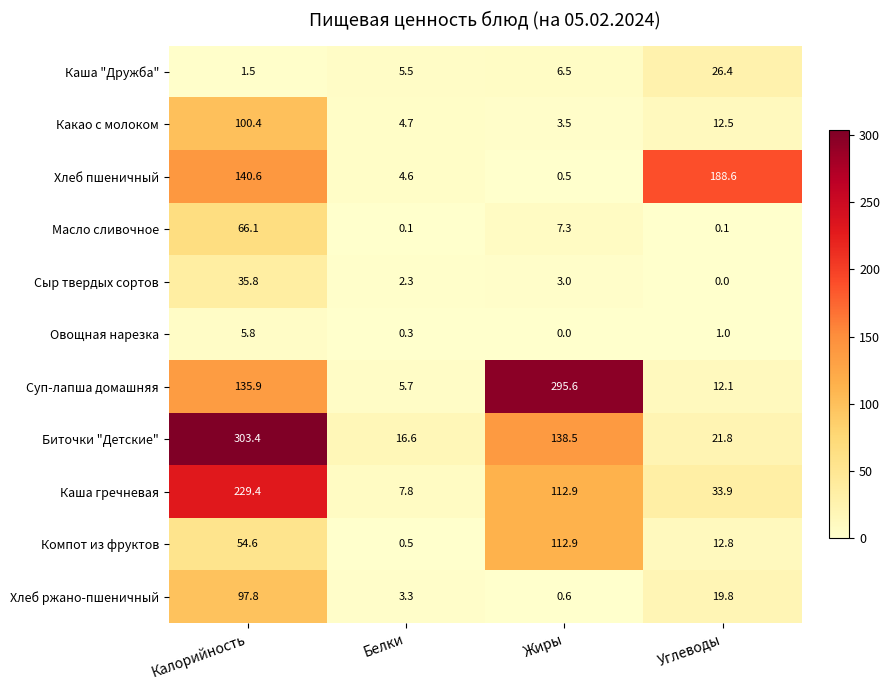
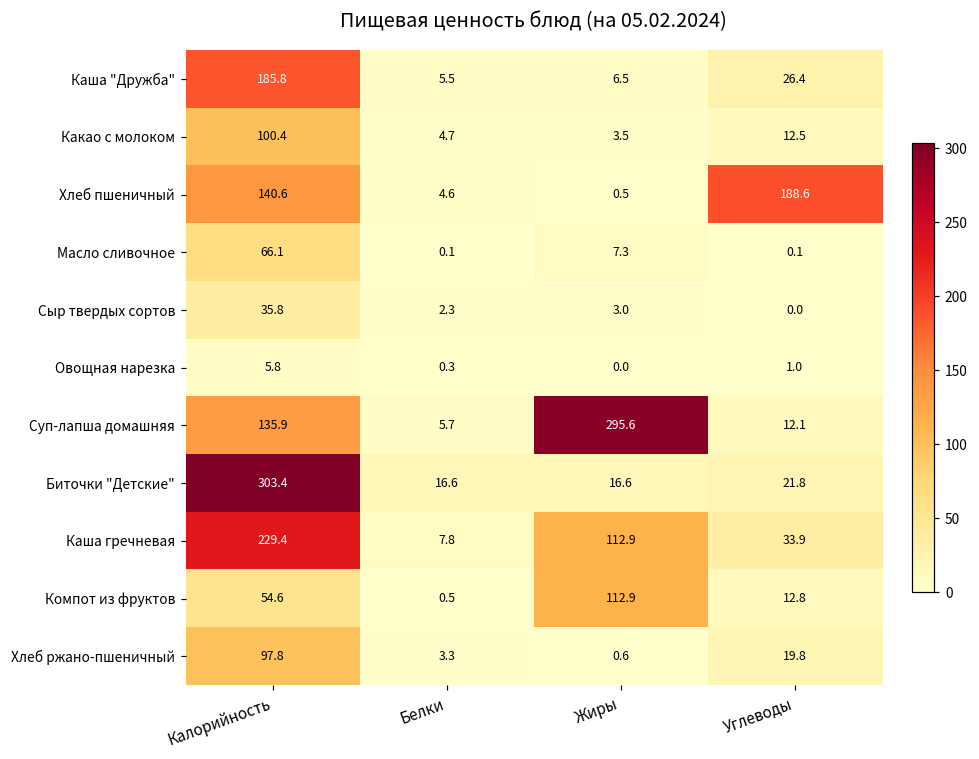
Каша "Дружба", Калорийность: 1.5 -> 185.8
Биточки "Детские", Жиры: 138.5 -> 16.6
